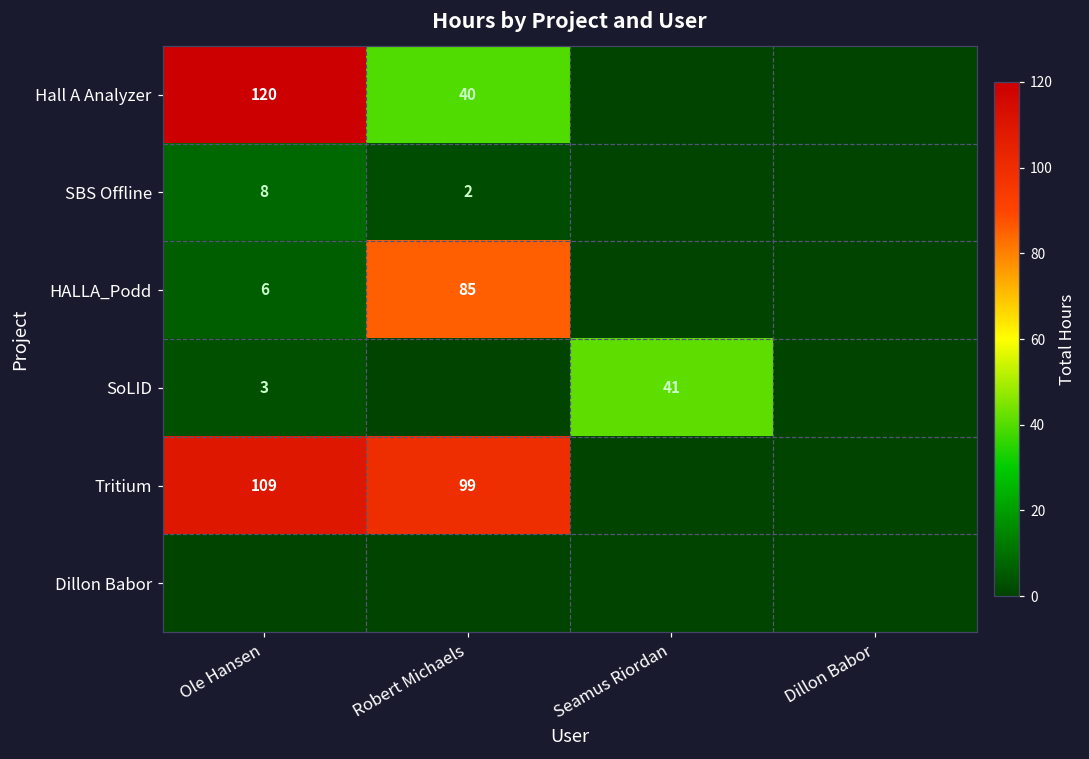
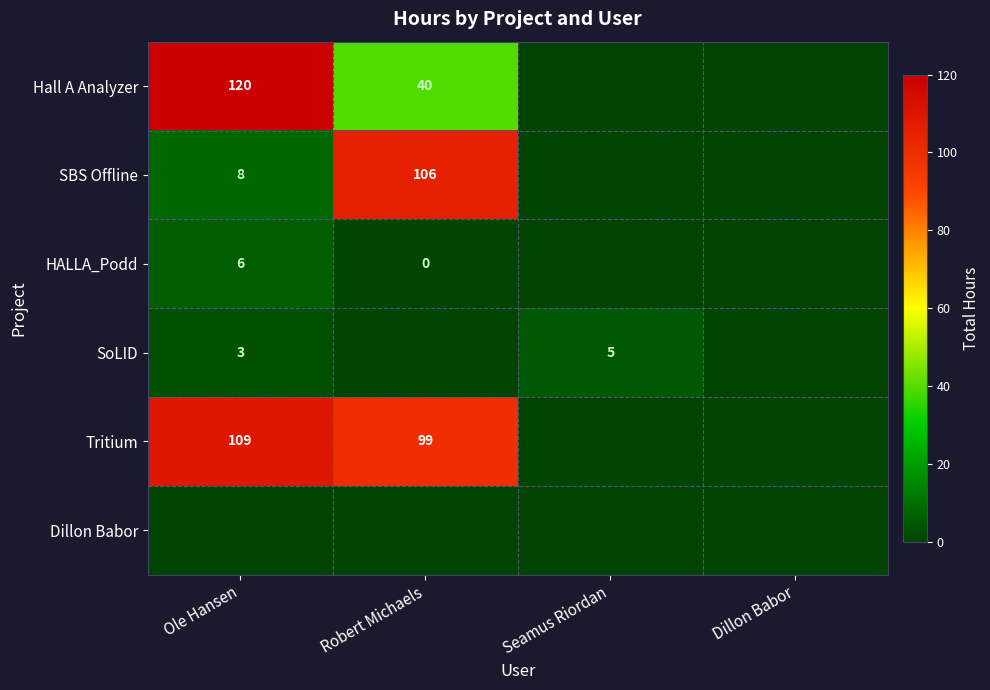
SBS Offline, Robert Michaels: 2 -> 106
HALLA_Podd, Robert Michaels: 85 -> 0
SoLID, Seamus Riordan: 41 -> 5
